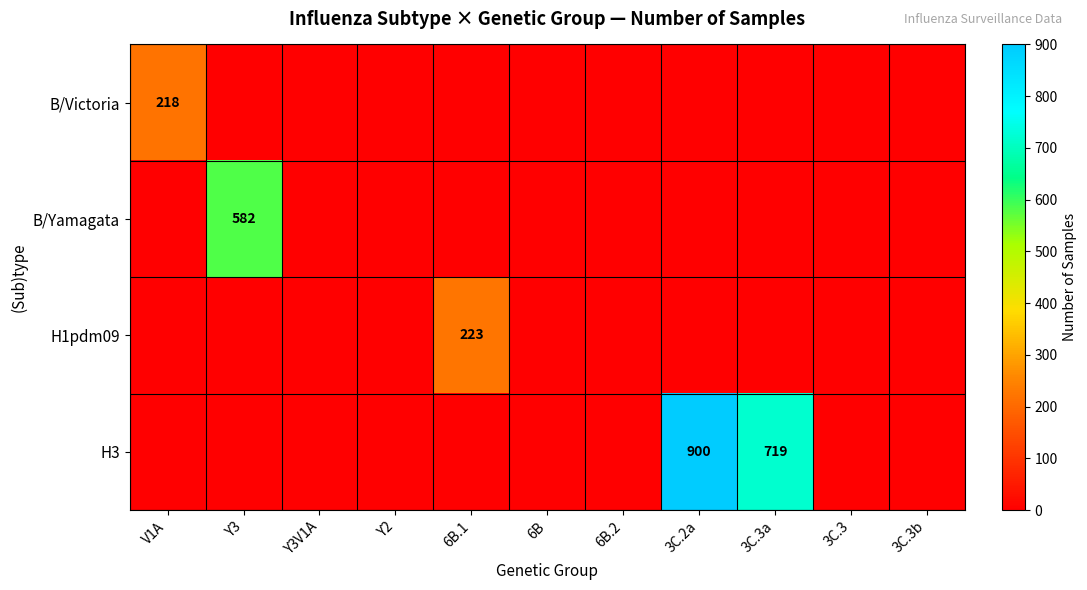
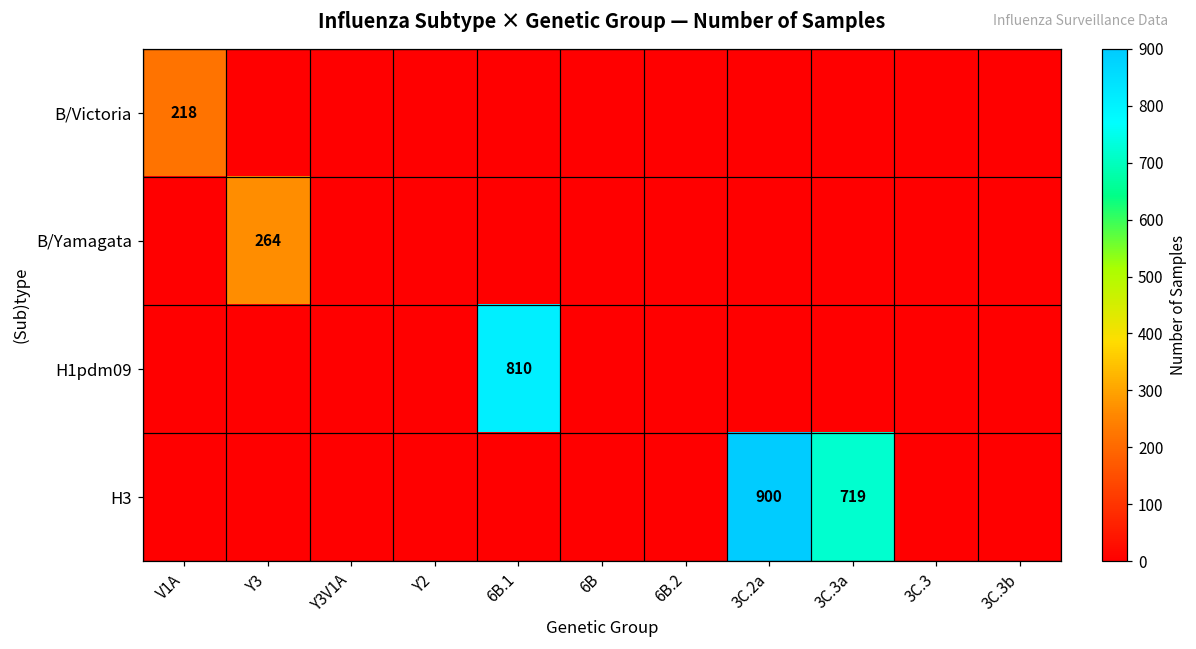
B/Yamagata, Y3: 582 -> 264
H1pdm09, 6B.1: 223 -> 810
